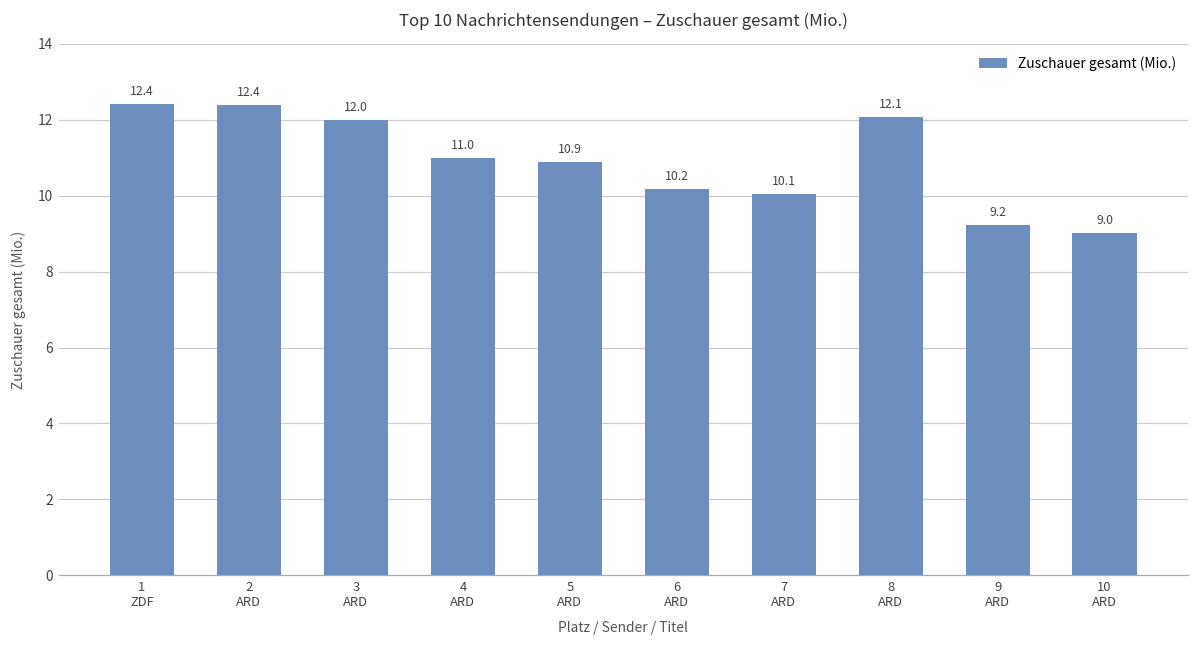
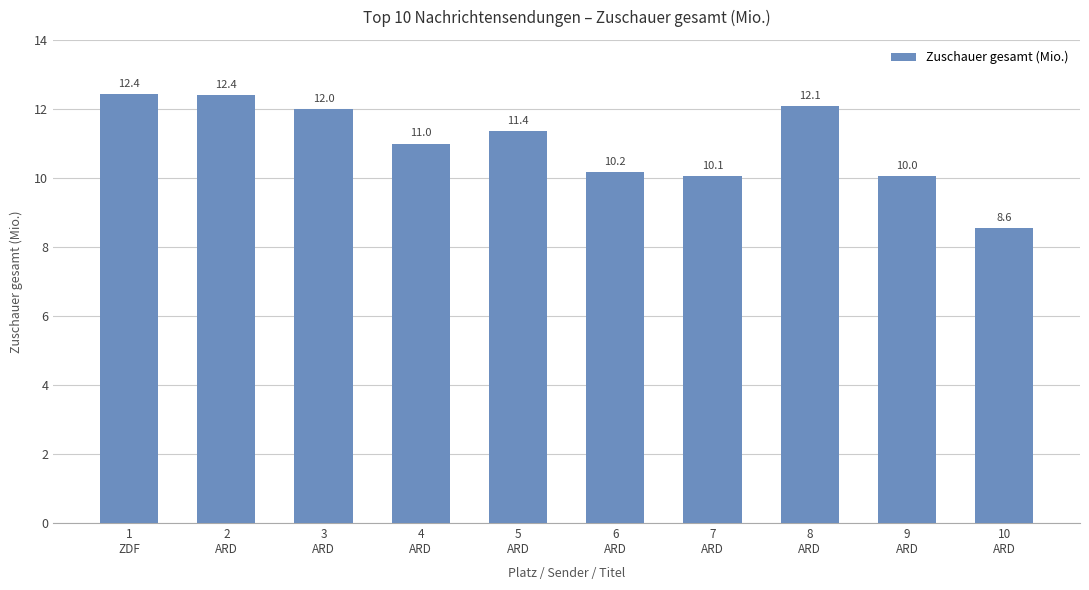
5 ARD: 10.9 -> 11.4
9 ARD: 9.2 -> 10.0
10 ARD: 9.0 -> 8.6
